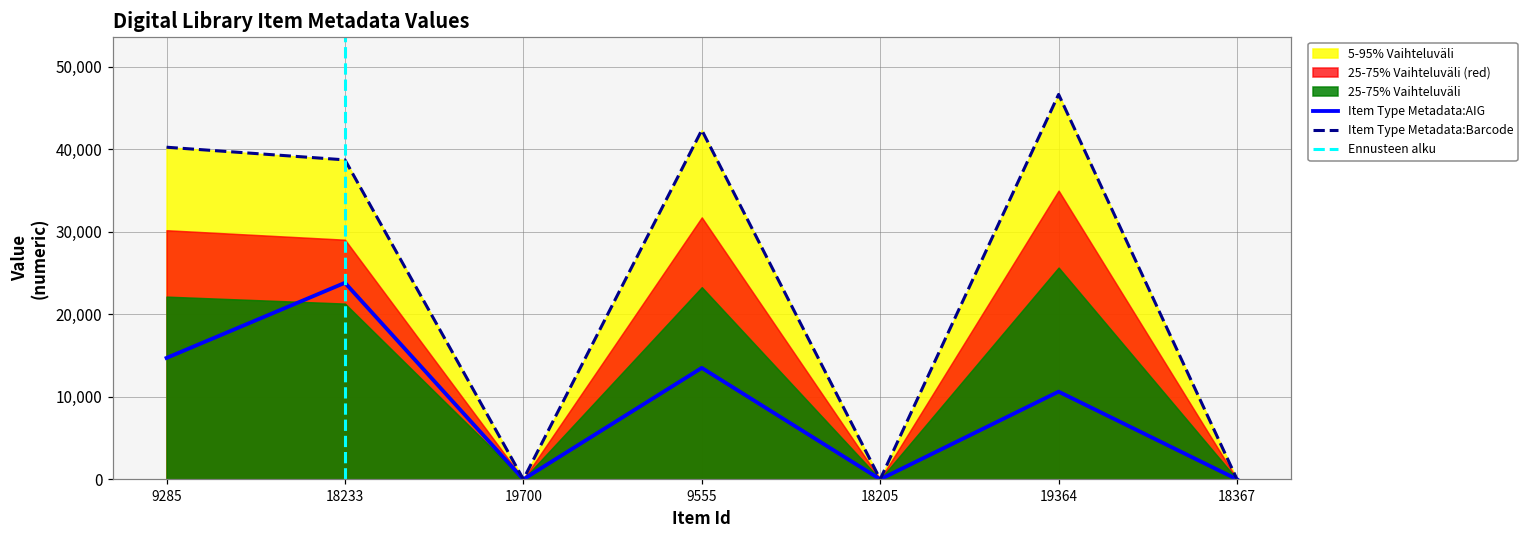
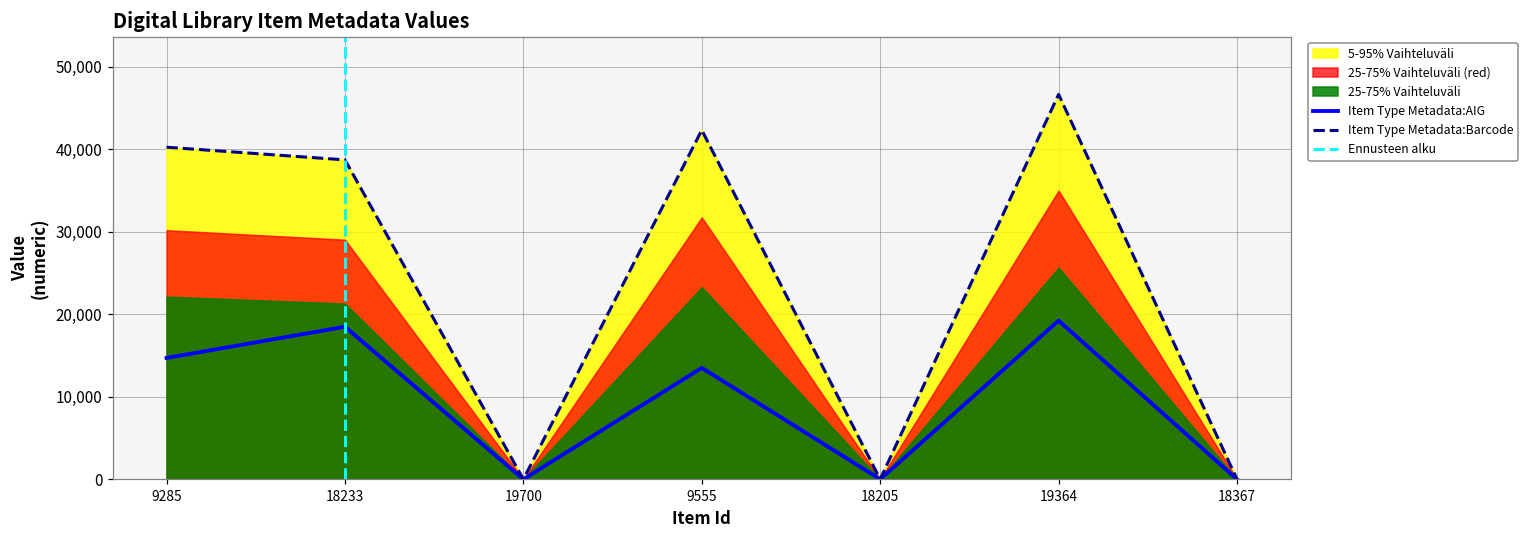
Item Type Metadata:AIG, 18233: 24,000 -> 18,000
Item Type Metadata:AIG, 19364: 11,000 -> 19,000
